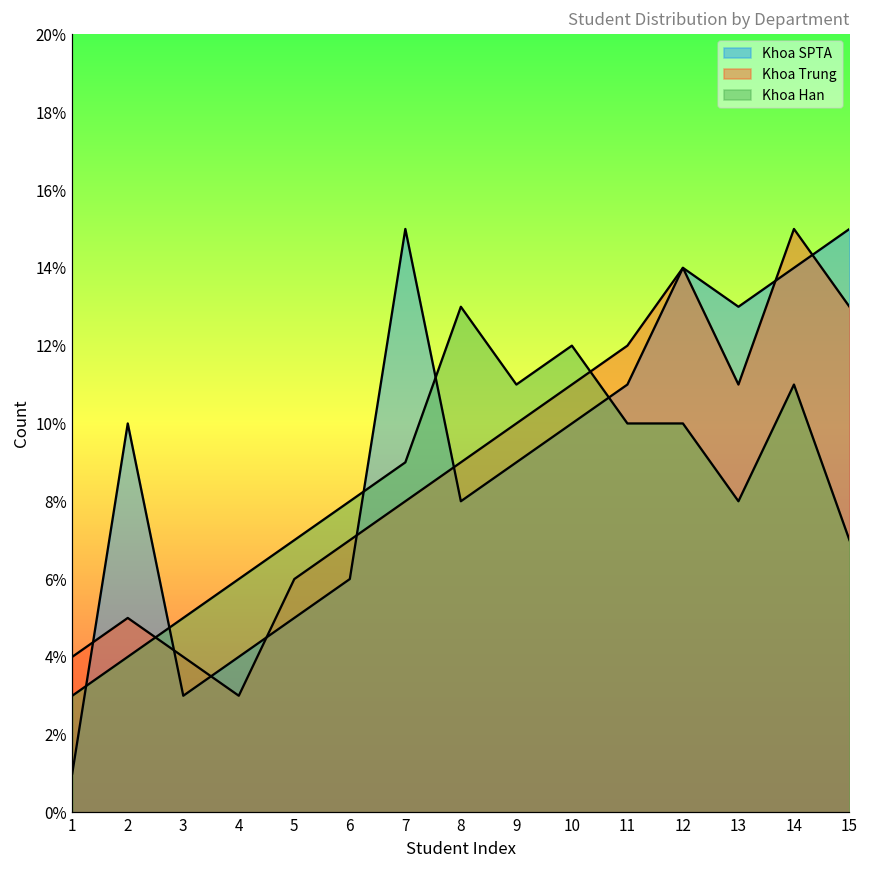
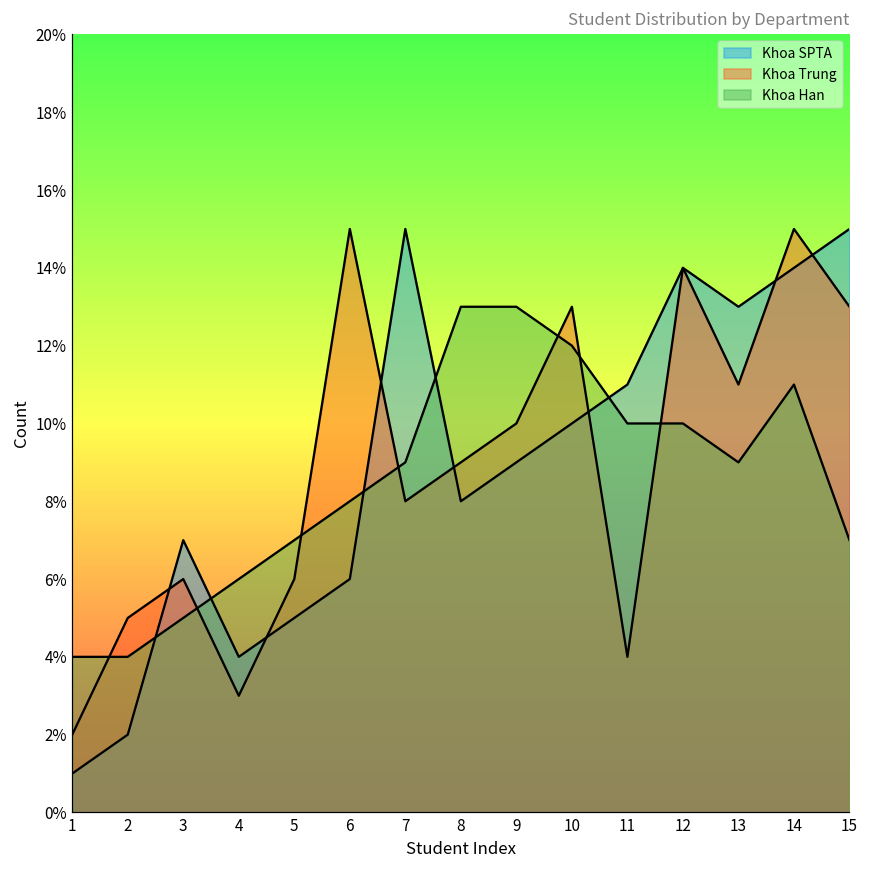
Khoa Trung, 1: 4% -> 2%
Khoa Han, 1: 3% -> 4%
Khoa SPTA, 2: 10% -> 2%
Khoa SPTA, 3: 3% -> 7%
Khoa Trung, 3: 4% -> 6%
Khoa Trung, 6: 7% -> 15%
Khoa Han, 9: 11% -> 13%
Khoa Trung, 10: 11% -> 13%
Khoa Trung, 11: 12% -> 4%
Khoa Han, 13: 8% -> 9%
